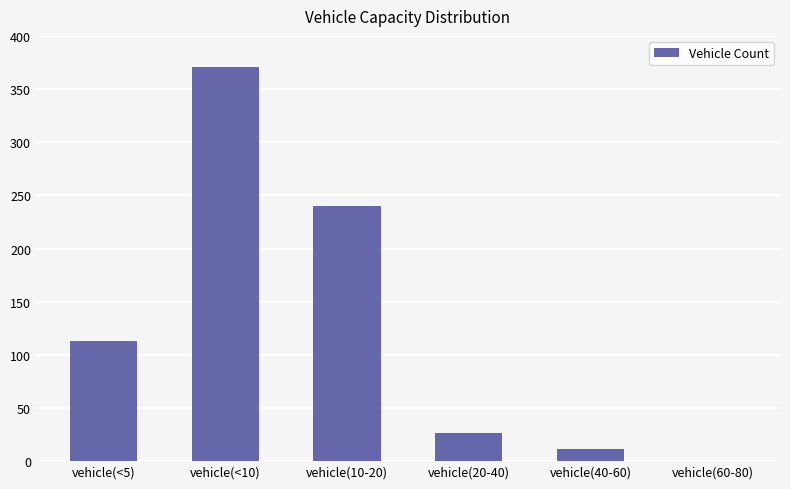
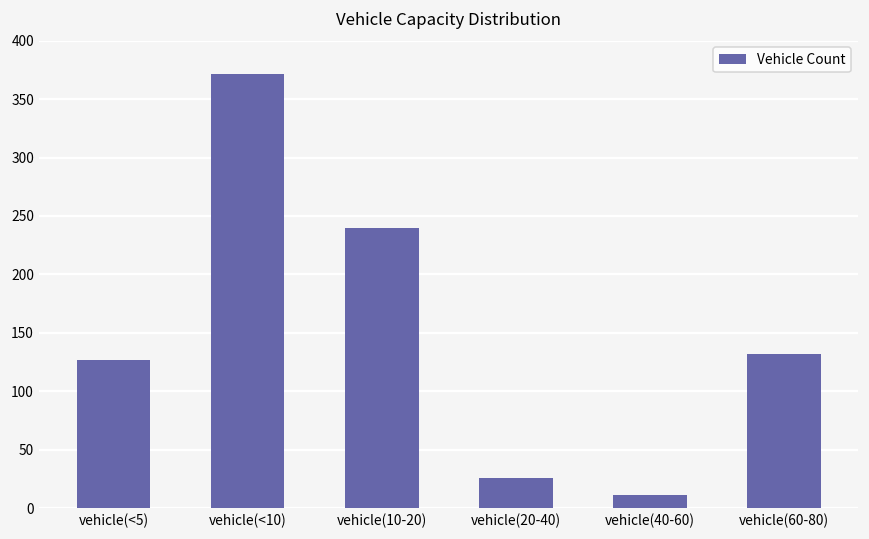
vehicle(<5): 113 -> 127
vehicle(60-80): 0 -> 132
